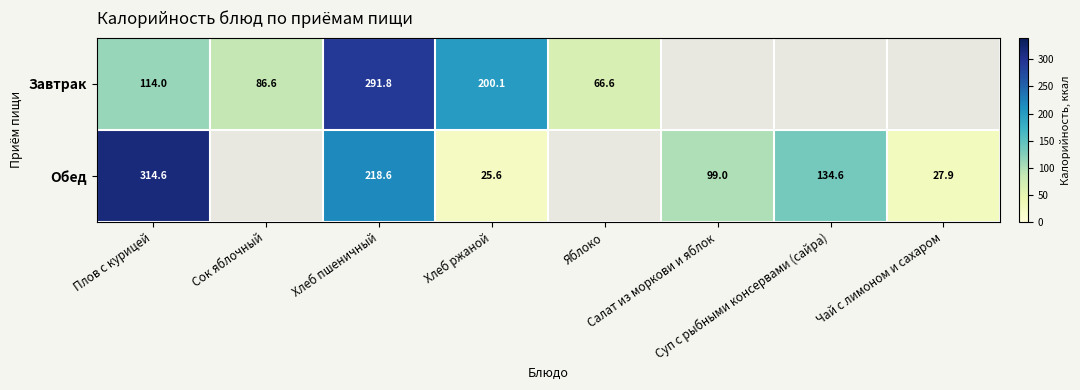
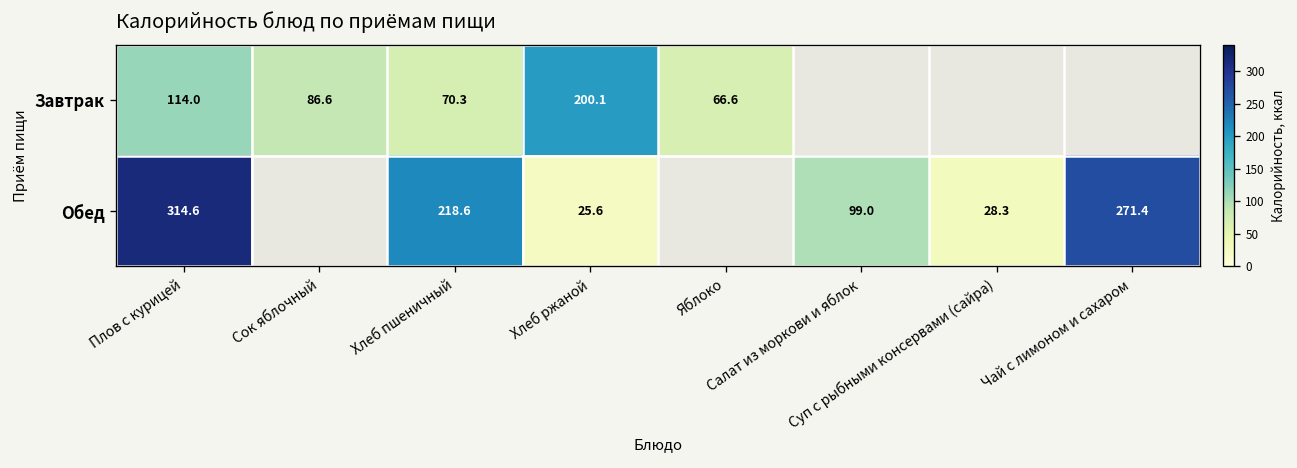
Завтрак, Хлеб пшеничный: 291.8 -> 70.3
Обед, Суп с рыбными консервами (сайра): 134.6 -> 28.3
Обед, Чай с лимоном и сахаром: 27.9 -> 271.4
